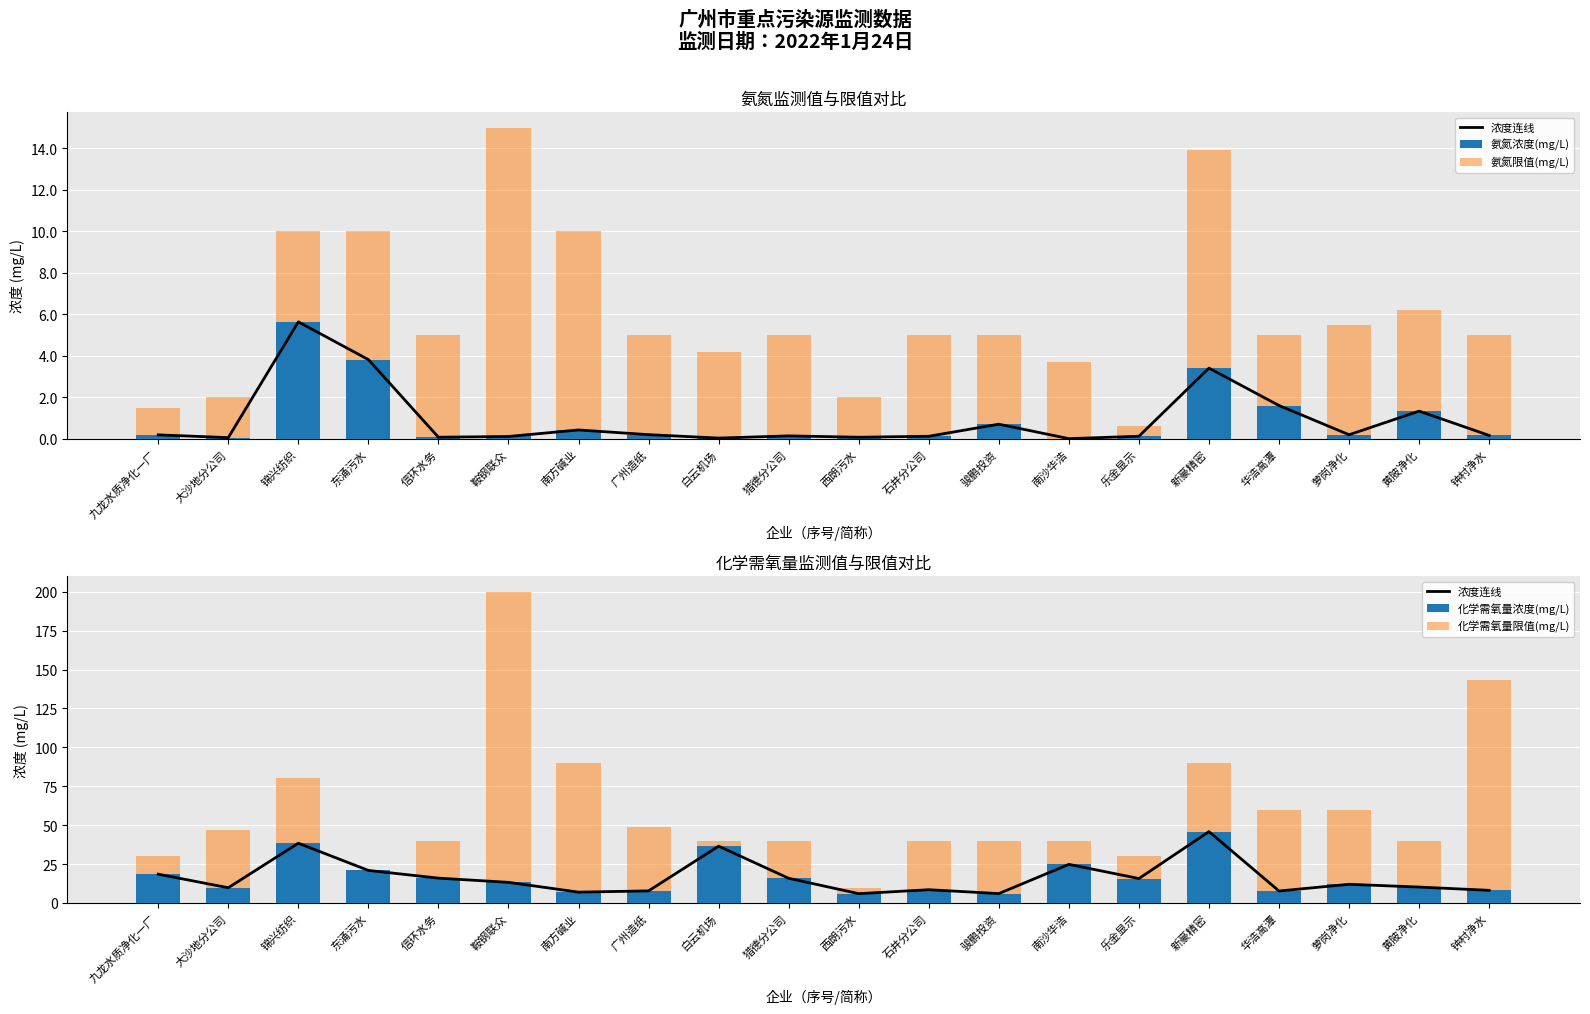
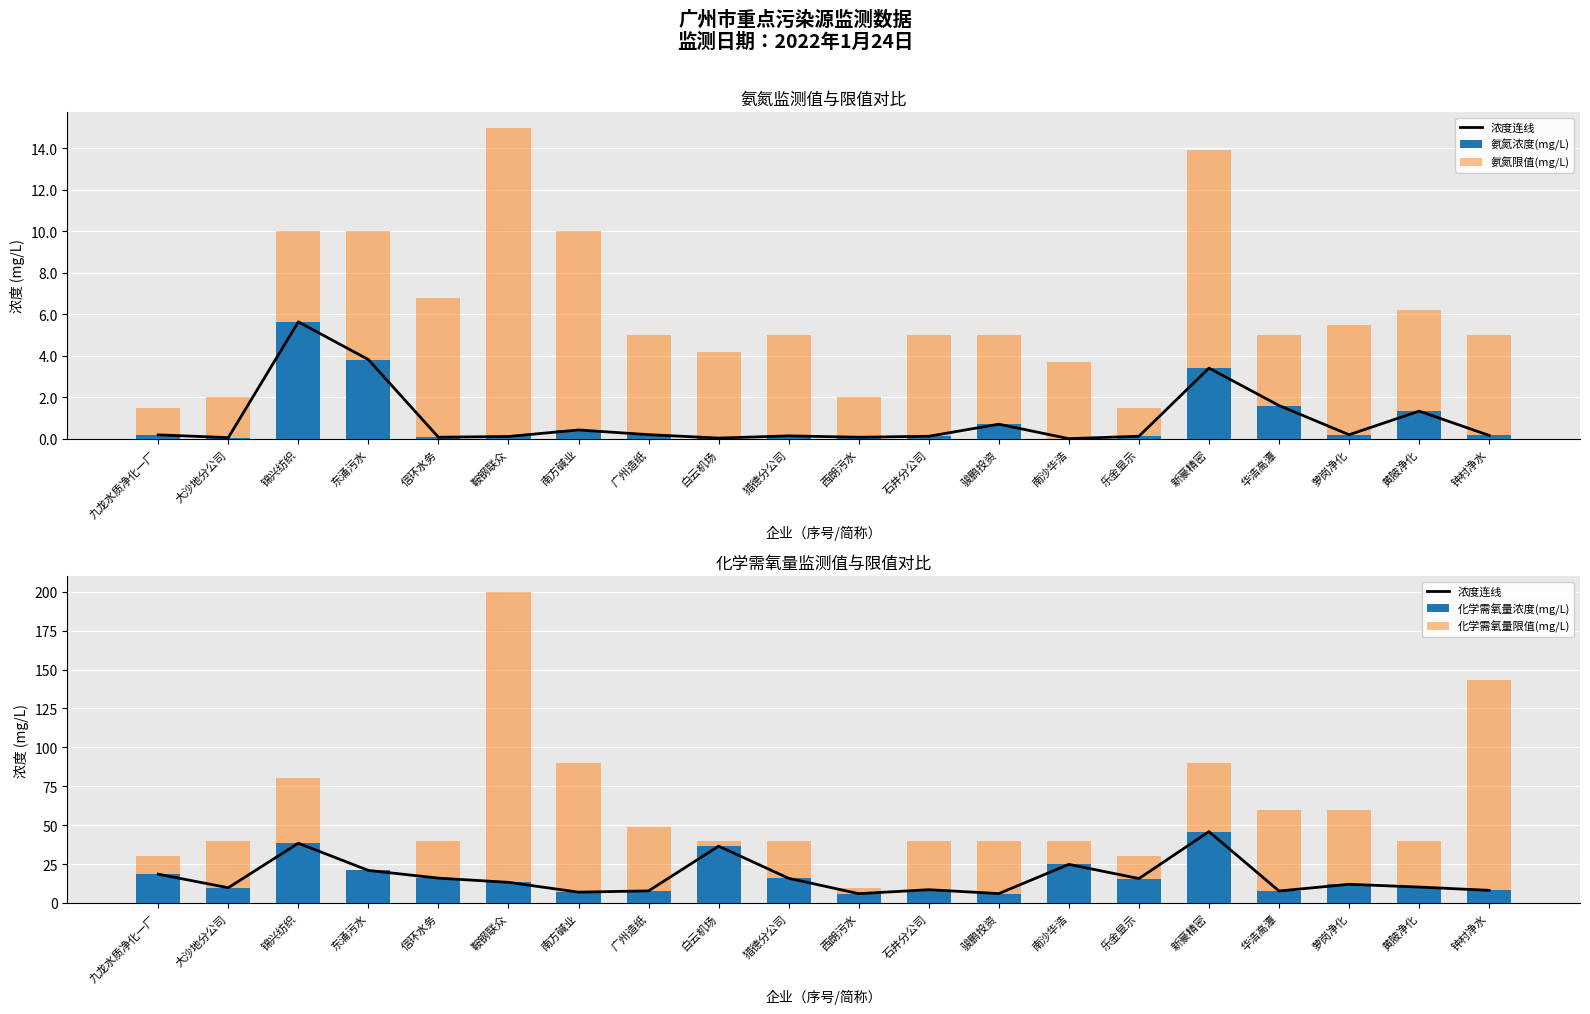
氨氮监测值与限值对比, 氨氮限值(mg/L), 信环水务: 5.0 -> 6.8
氨氮监测值与限值对比, 氨氮限值(mg/L), 乐金显示: 0.6 -> 1.5
化学需氧量监测值与限值对比, 化学需氧量限值(mg/L), 大沙地分公司: 47 -> 40
